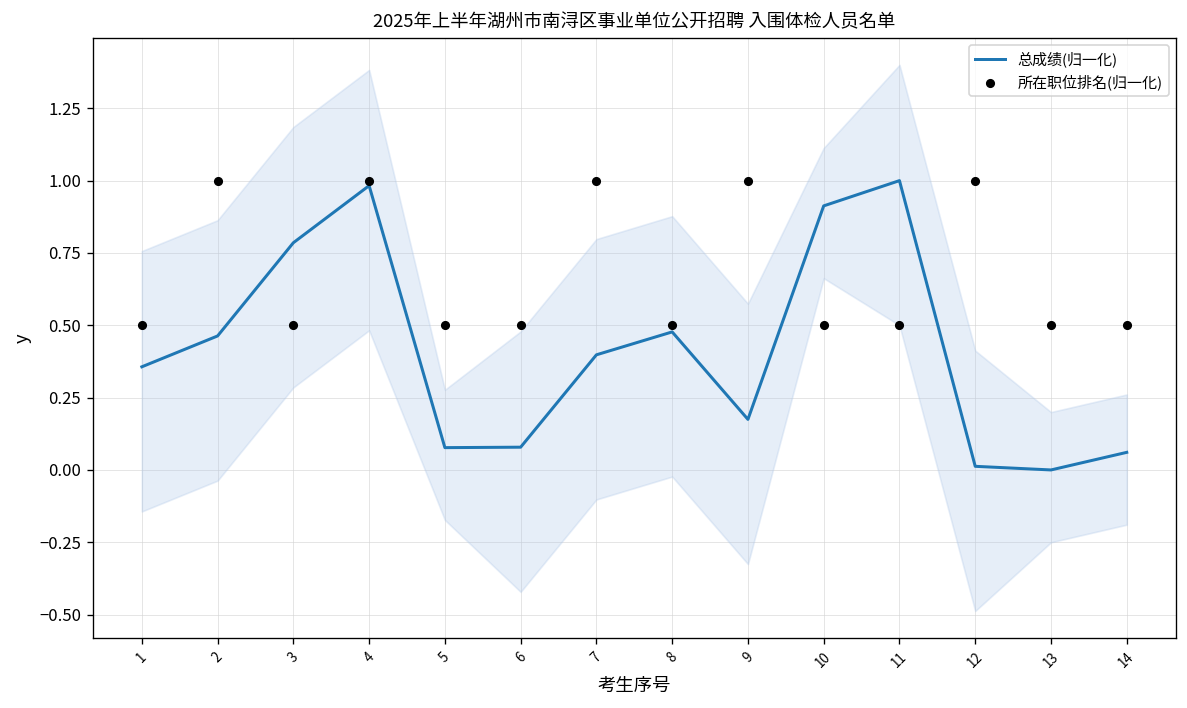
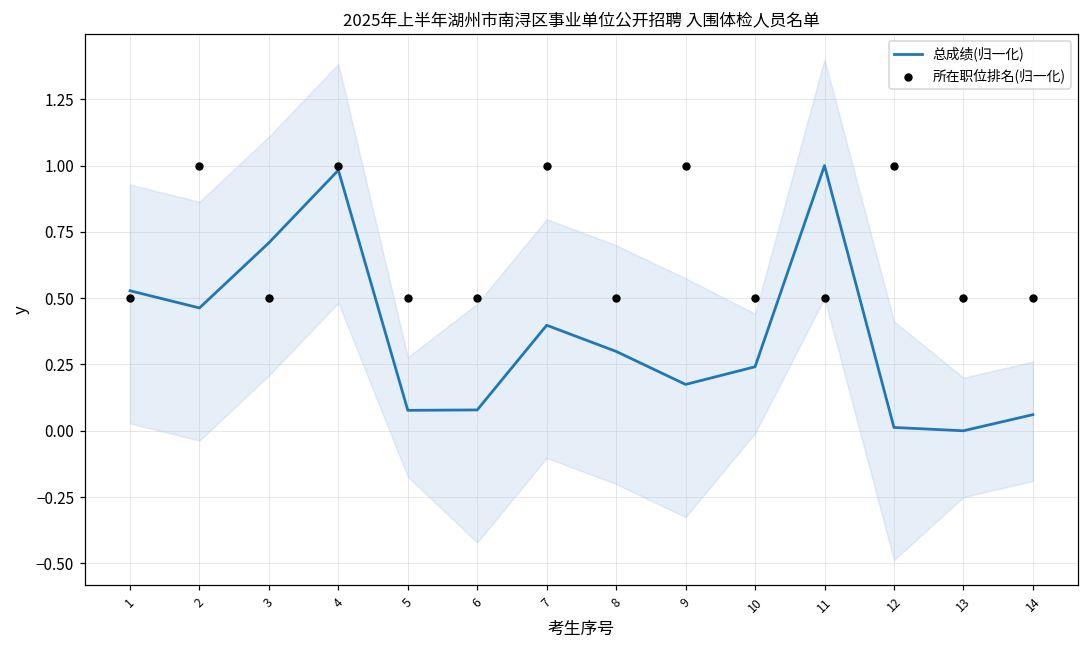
总成绩(归一化), 1: 0.36 -> 0.53
总成绩(归一化), 3: 0.79 -> 0.71
总成绩(归一化), 8: 0.48 -> 0.30
总成绩(归一化), 10: 0.91 -> 0.24
